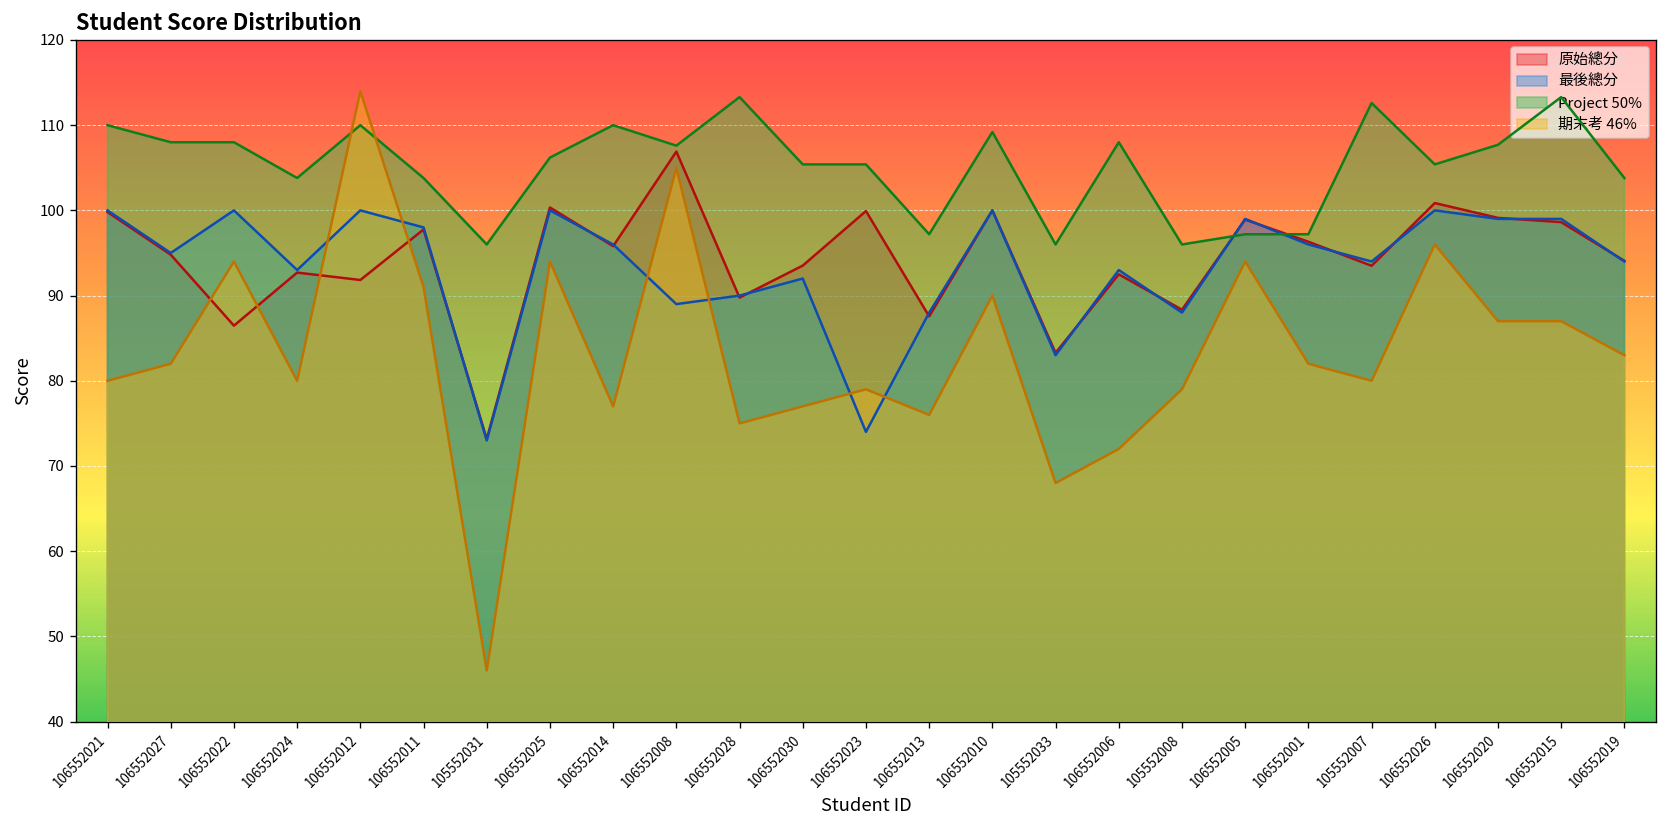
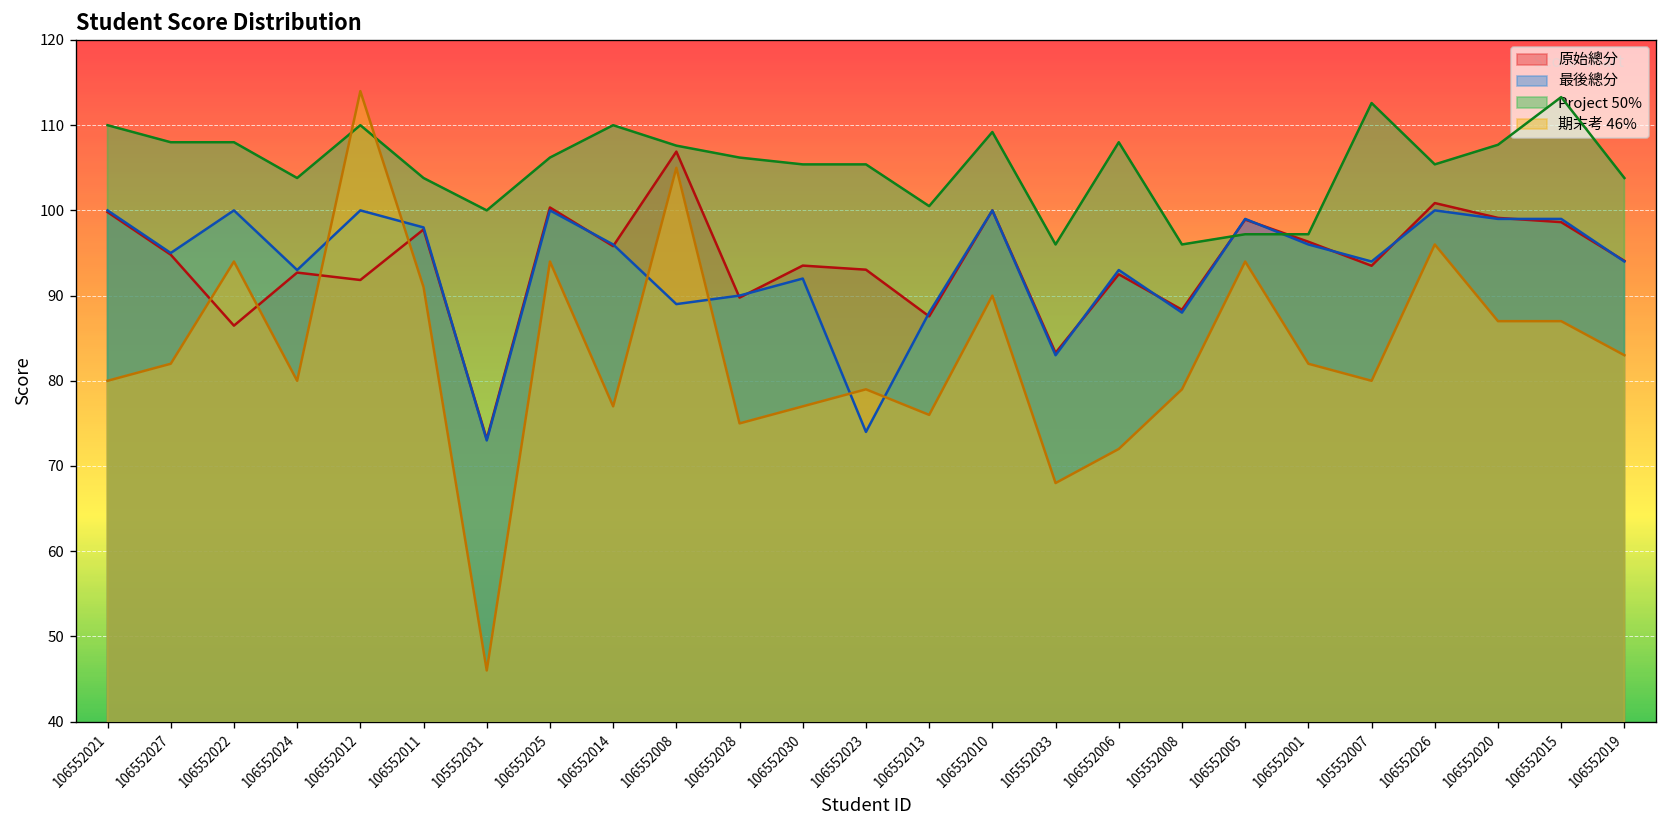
Project 50%, 105552031: 96 -> 100
Project 50%, 106552028: 113 -> 106
原始總分, 106552023: 100 -> 93
Project 50%, 106552013: 97 -> 101
